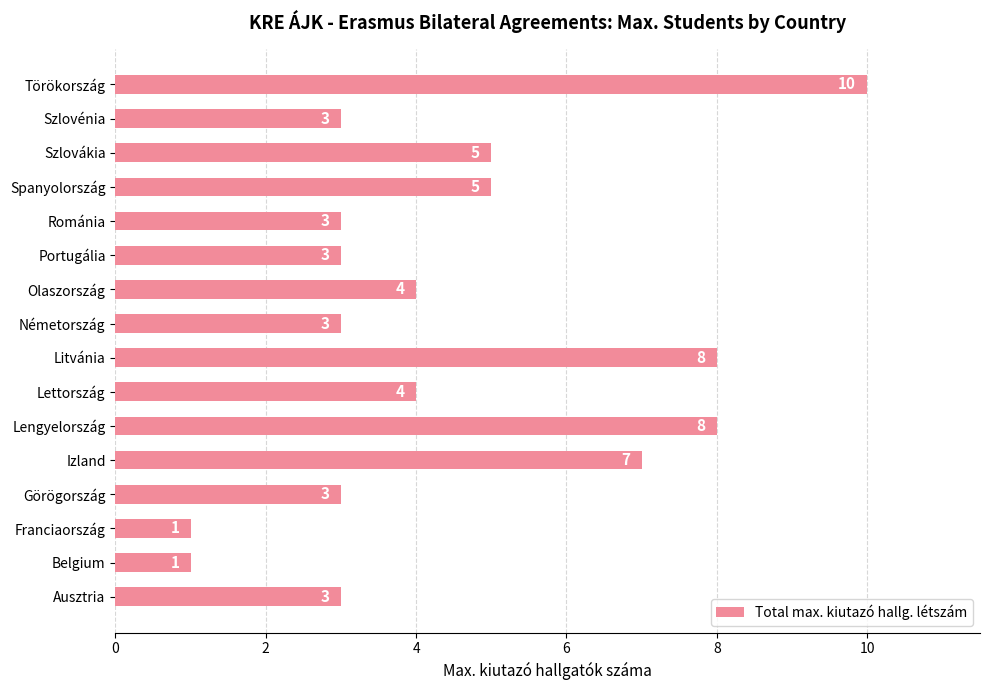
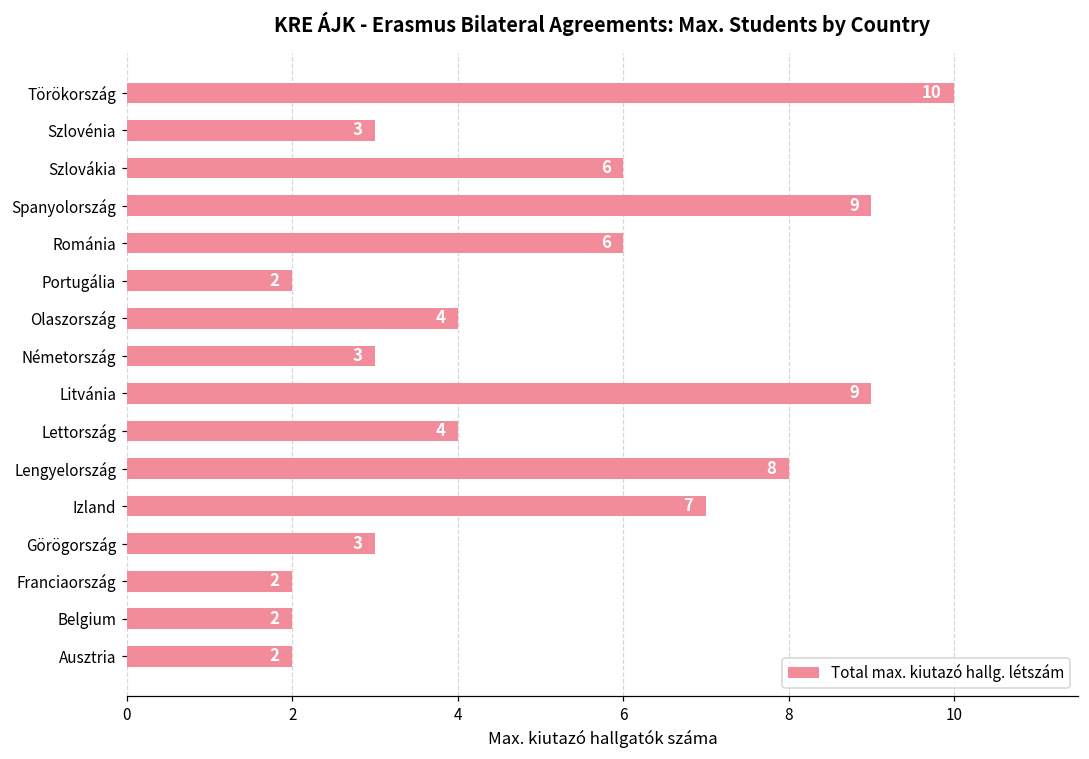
Szlovákia: 5 -> 6
Spanyolország: 5 -> 9
Románia: 3 -> 6
Portugália: 3 -> 2
Litvánia: 8 -> 9
Franciaország: 1 -> 2
Belgium: 1 -> 2
Ausztria: 3 -> 2
